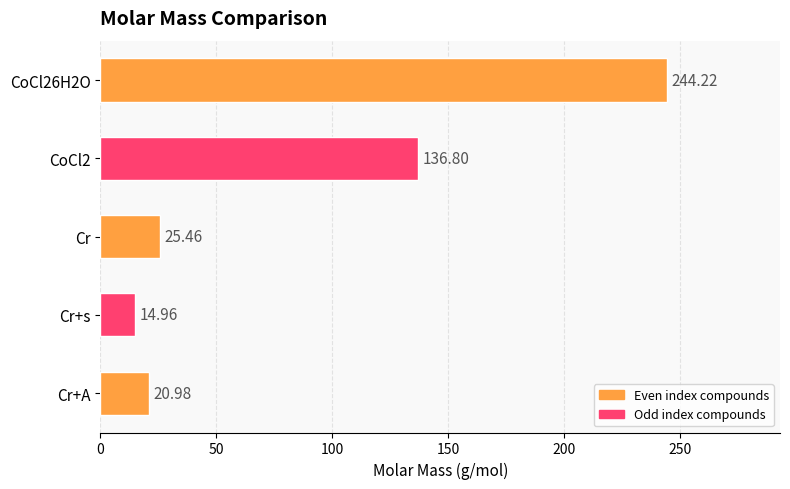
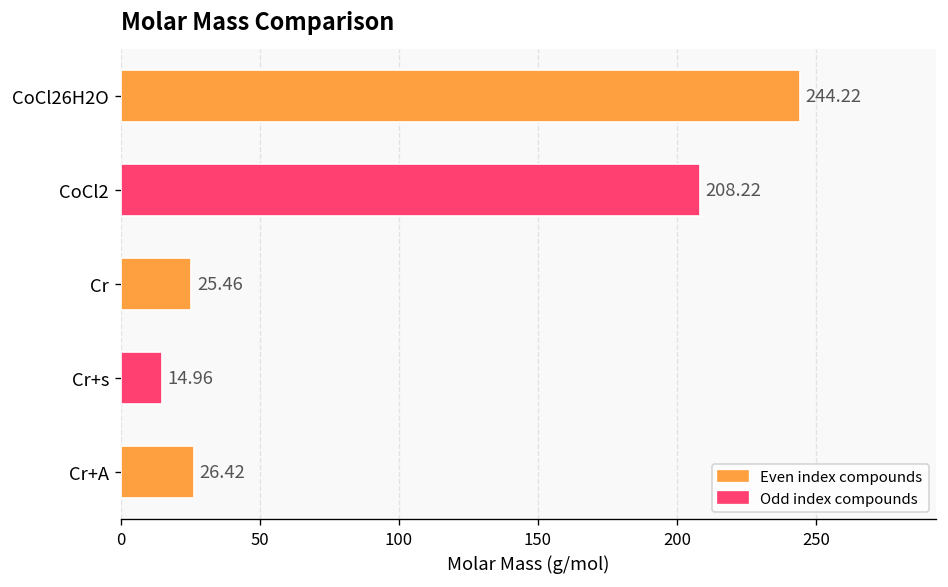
CoCl2: 136.80 -> 208.22
Cr+A: 20.98 -> 26.42
